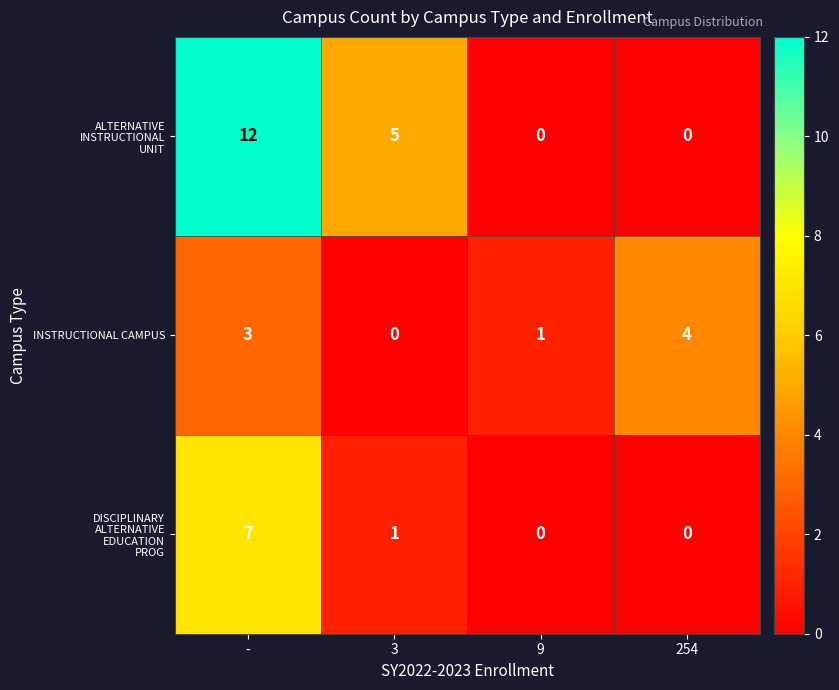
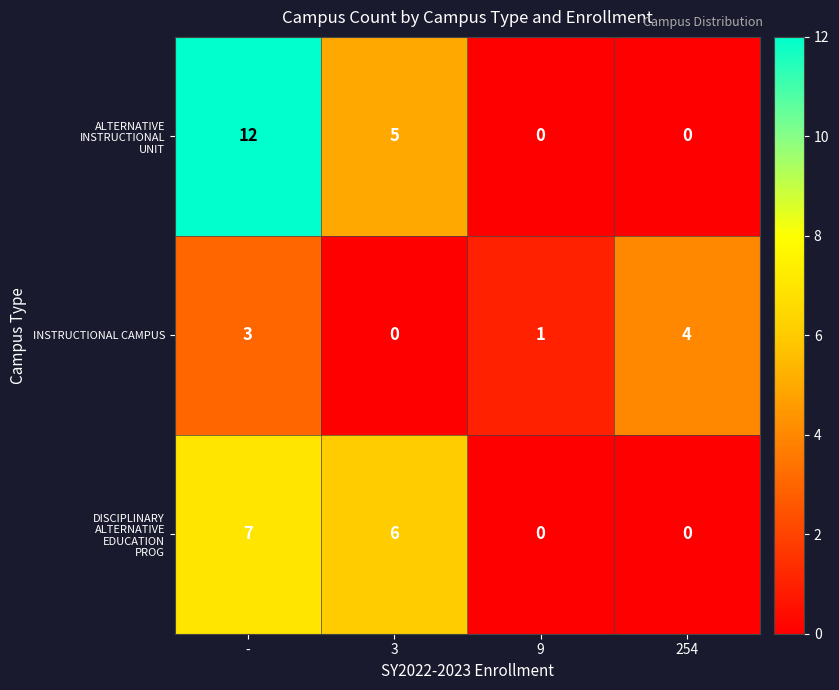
DISCIPLINARY ALTERNATIVE EDUCATION PROG, 3: 1 -> 6
